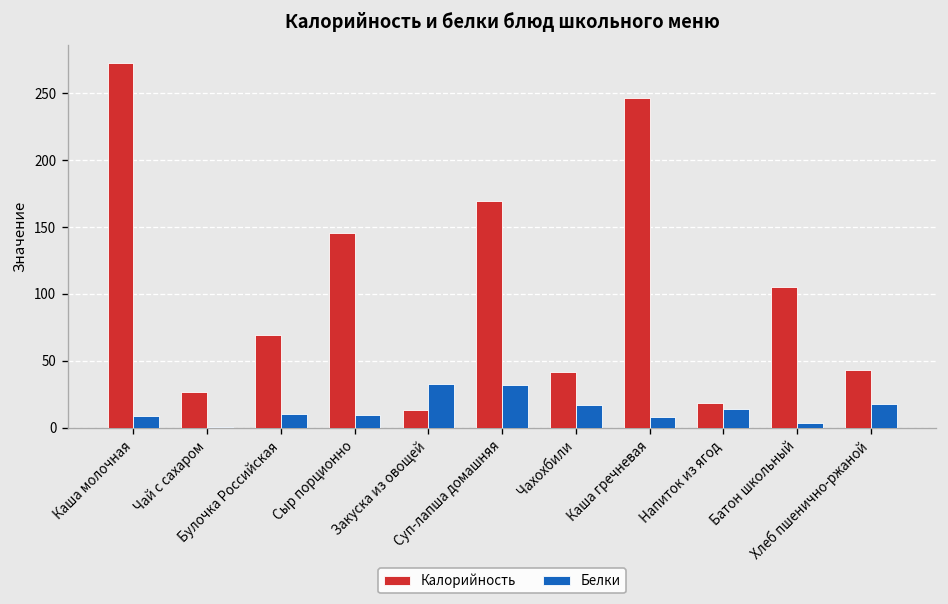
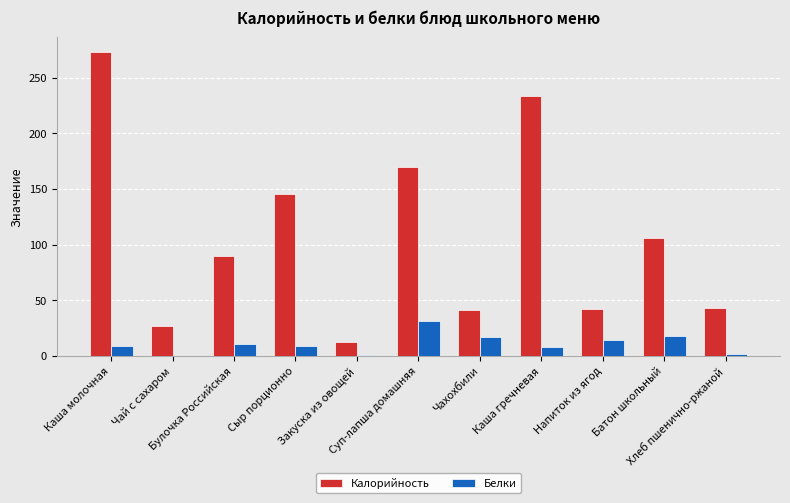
Калорийность, Булочка Российская: 69 -> 90
Белки, Закуска из овощей: 32 -> 1
Калорийность, Каша гречневая: 247 -> 234
Калорийность, Напиток из ягод: 18 -> 43
Белки, Батон школьный: 3 -> 18
Белки, Хлеб пшенично-ржаной: 17 -> 2
